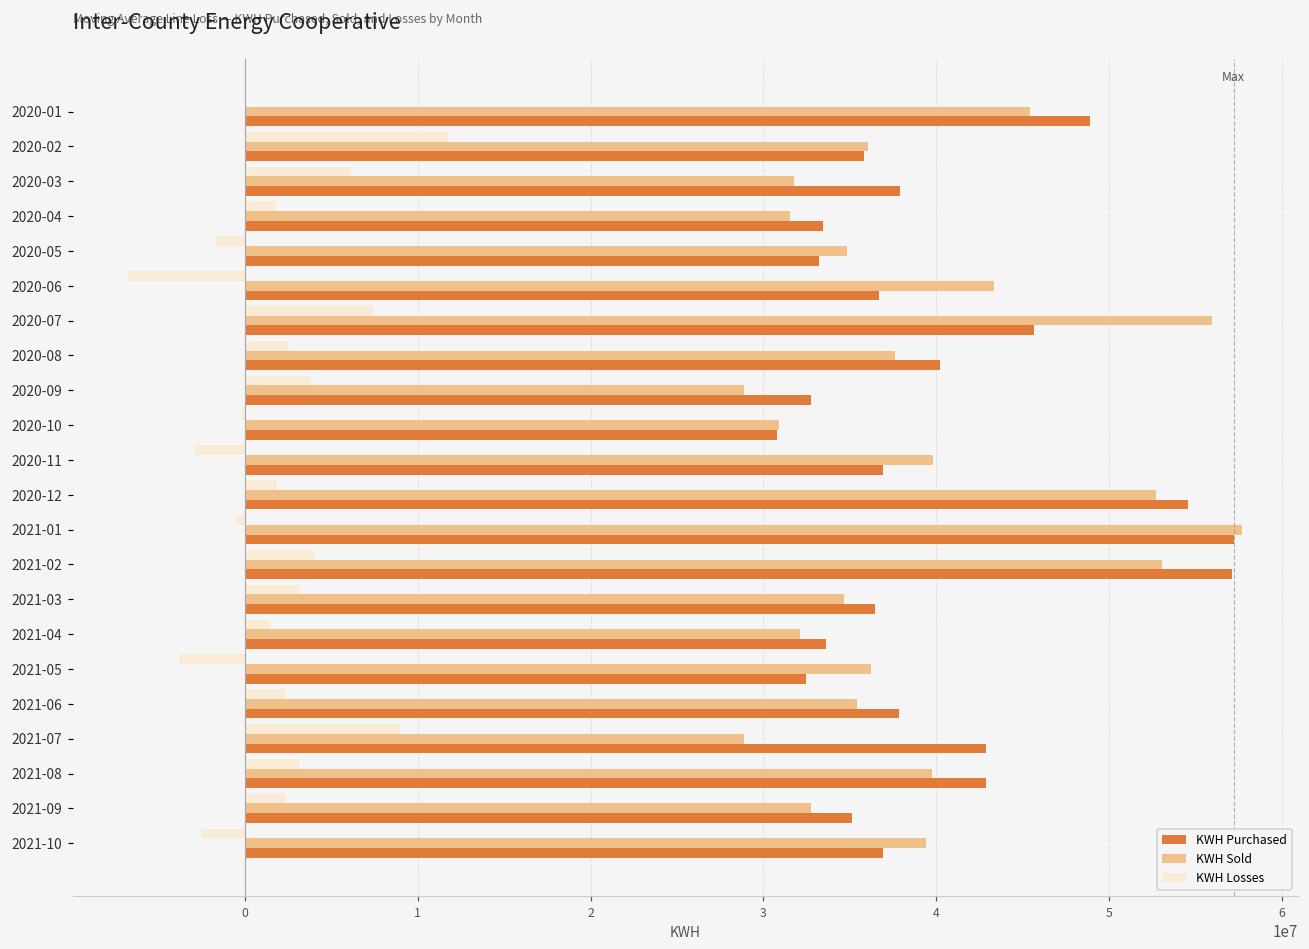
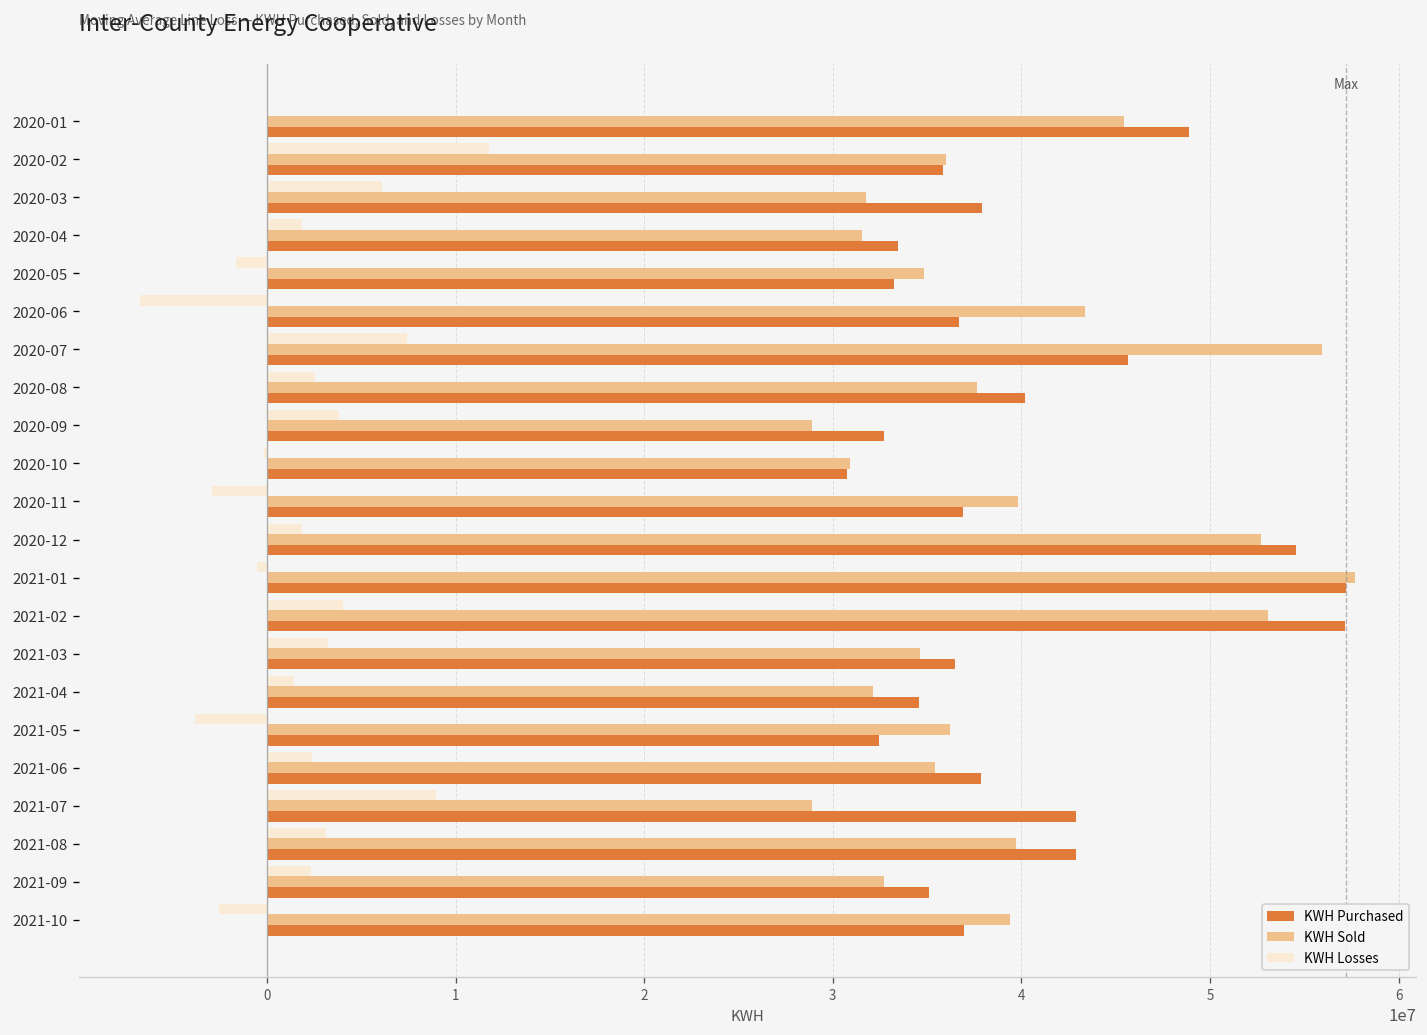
KWH Purchased, 2021-04: 33600000 -> 34600000
